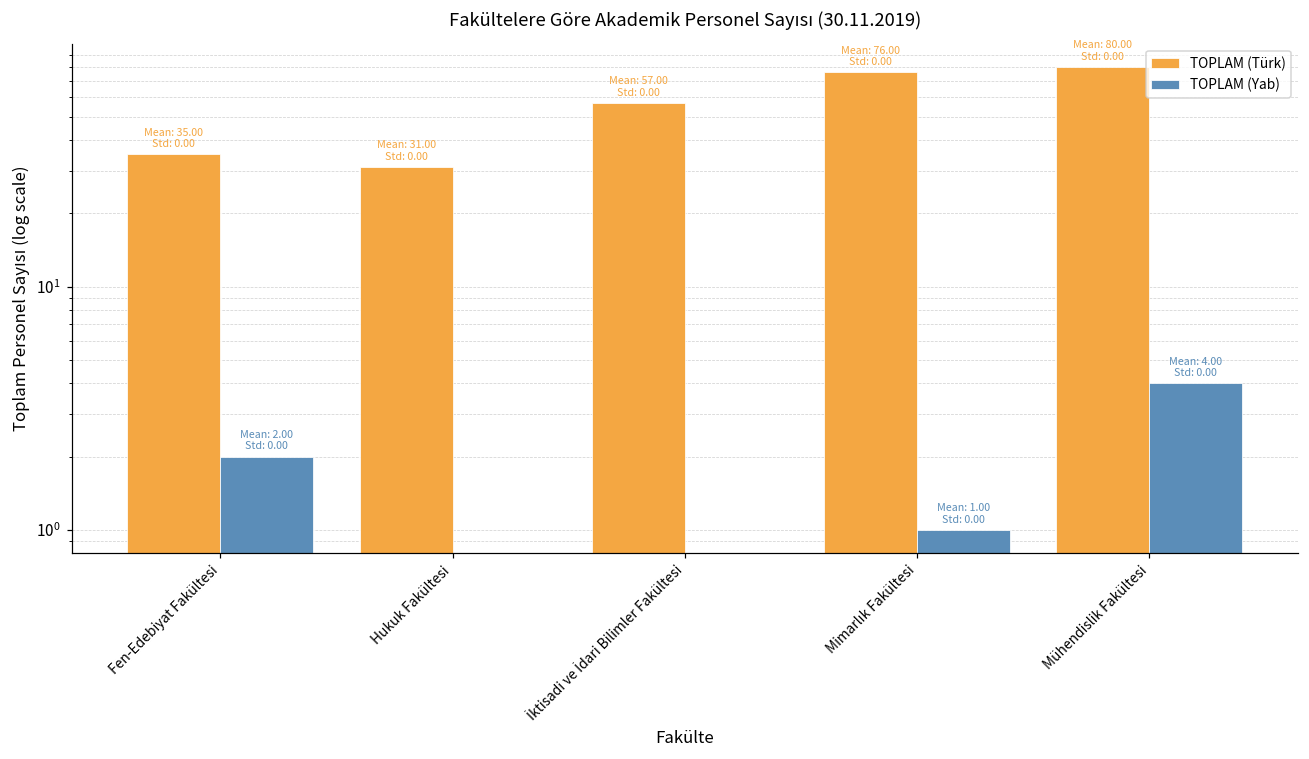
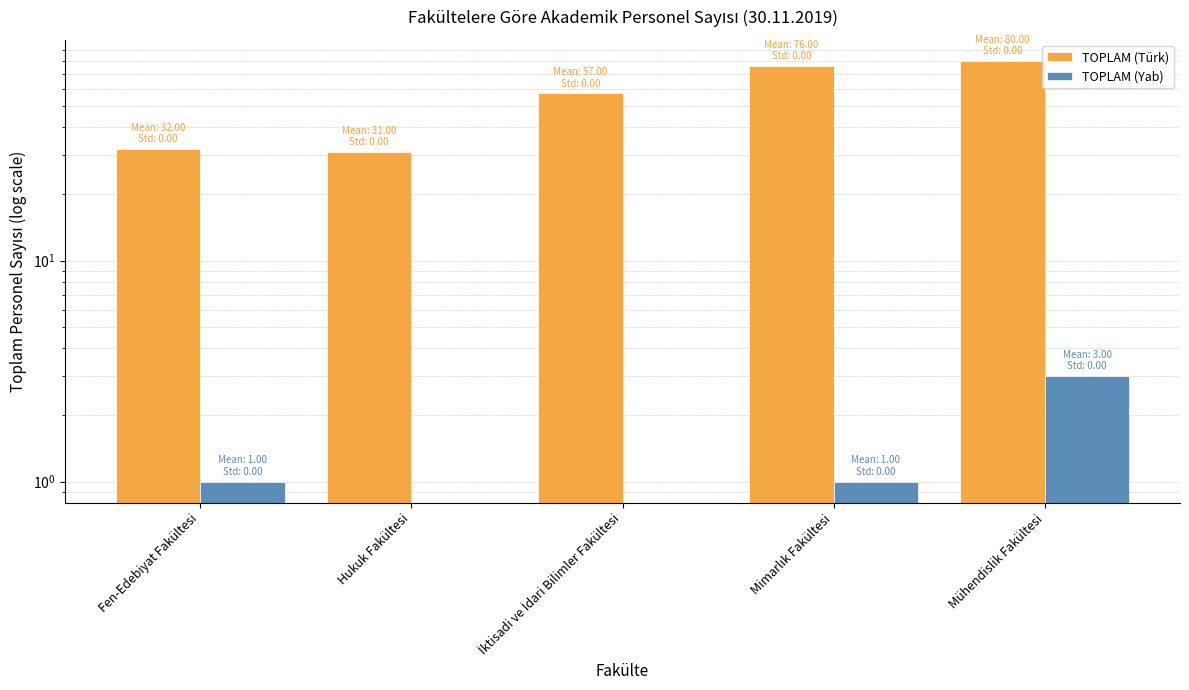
TOPLAM (Türk), Fen-Edebiyat Fakültesi: 35.00 -> 32.00
TOPLAM (Yab), Fen-Edebiyat Fakültesi: 2.00 -> 1.00
TOPLAM (Yab), Mühendislik Fakültesi: 4.00 -> 3.00
